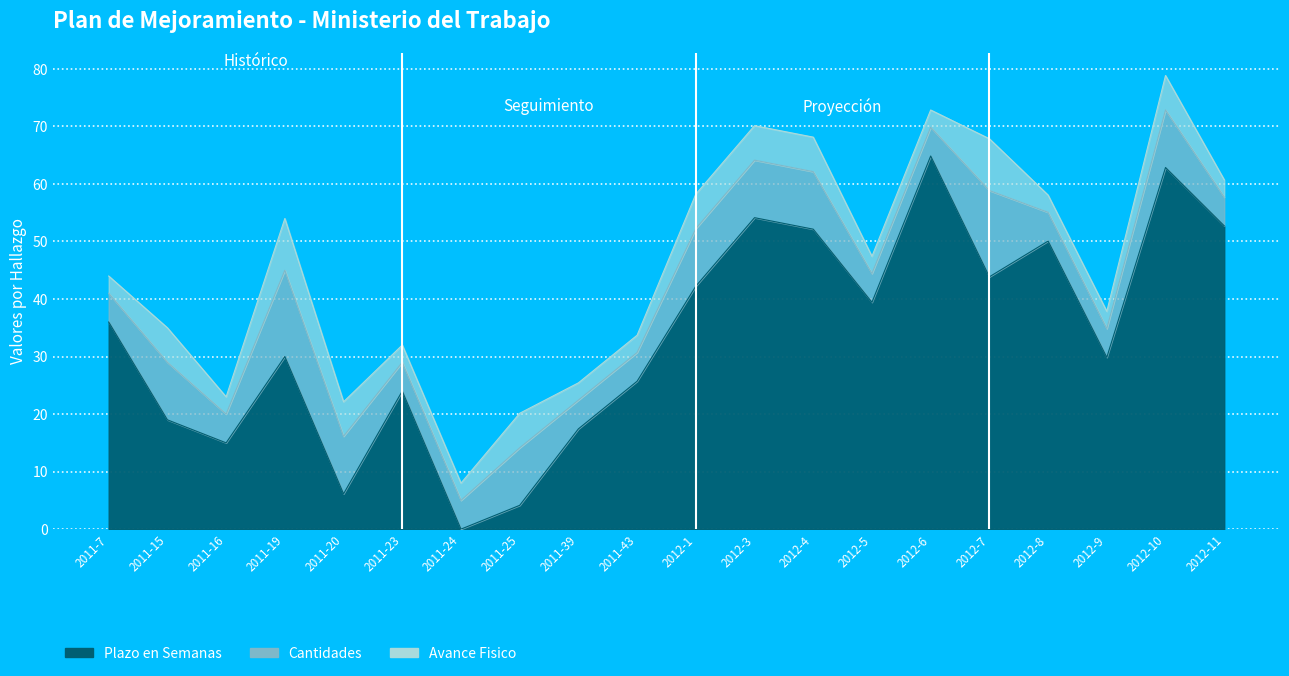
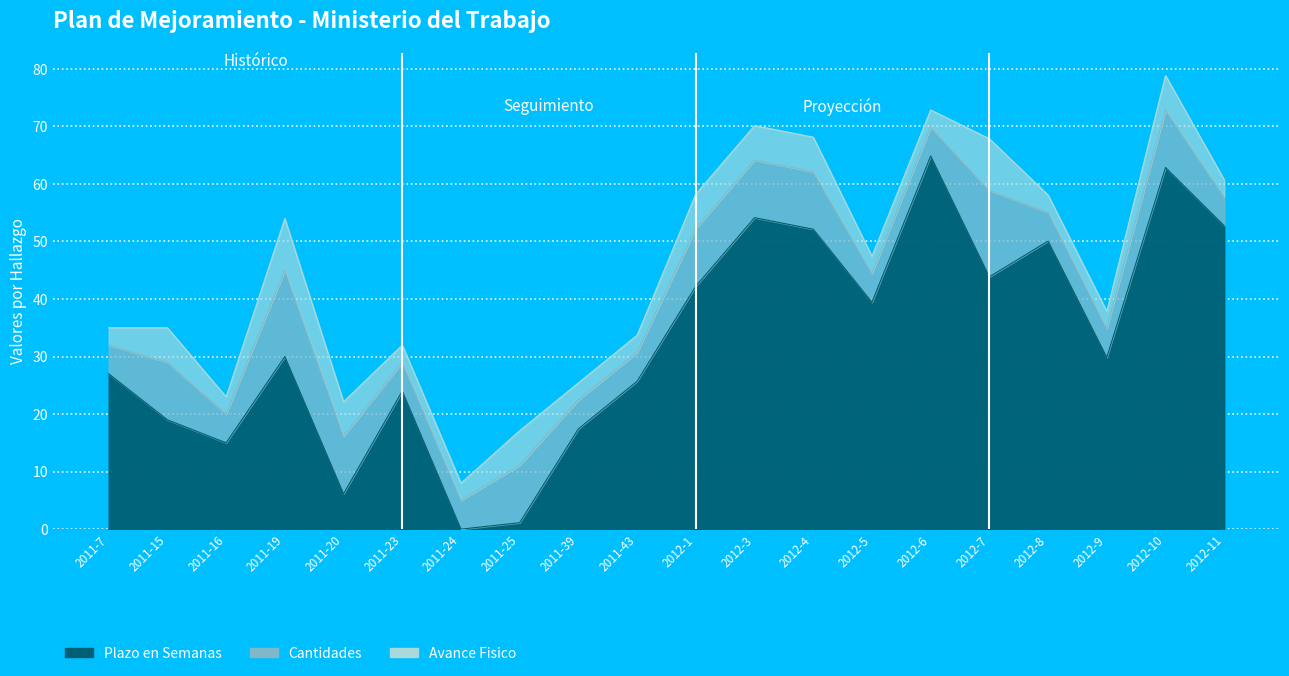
Plazo en Semanas, 2011-7: 36 -> 27
Plazo en Semanas, 2011-25: 4 -> 1
